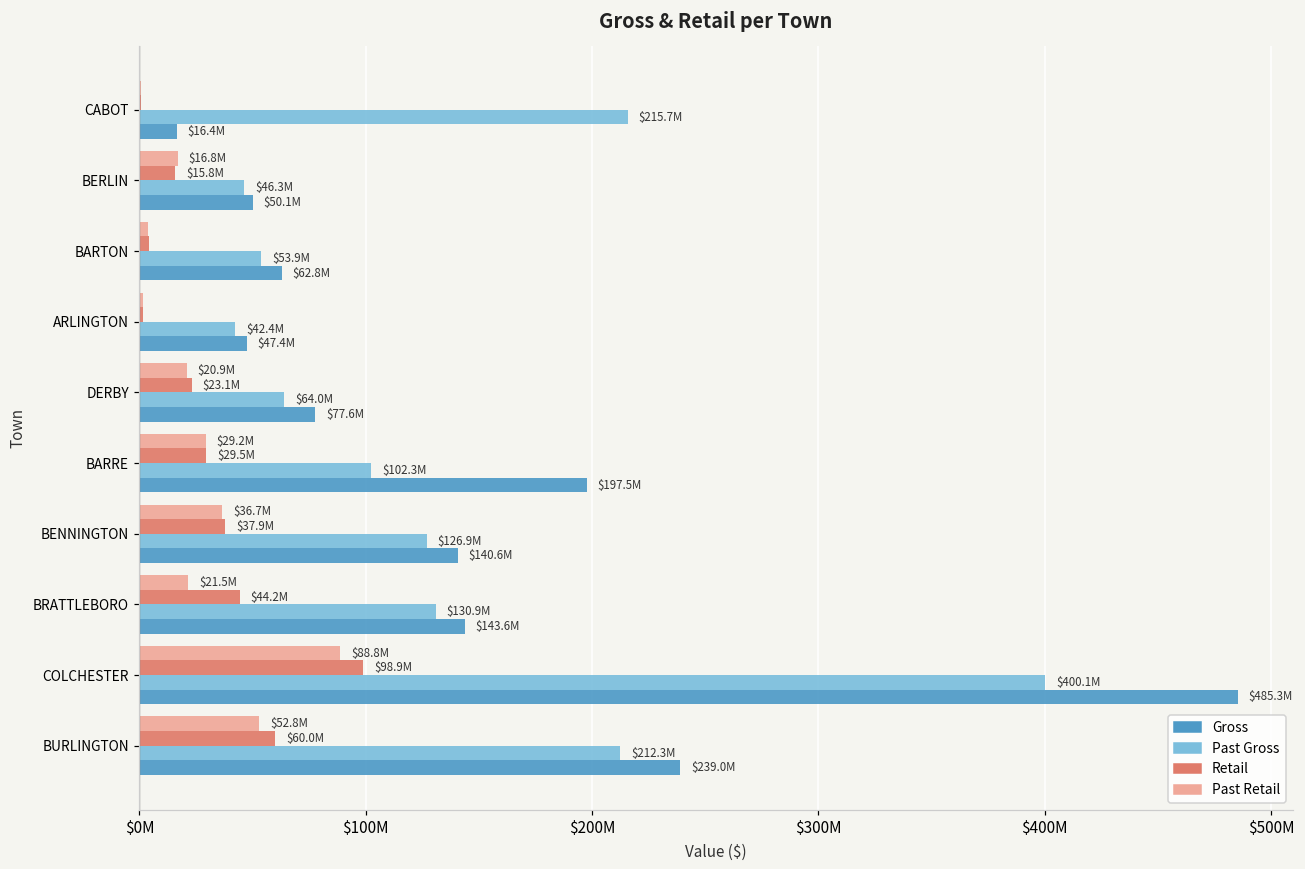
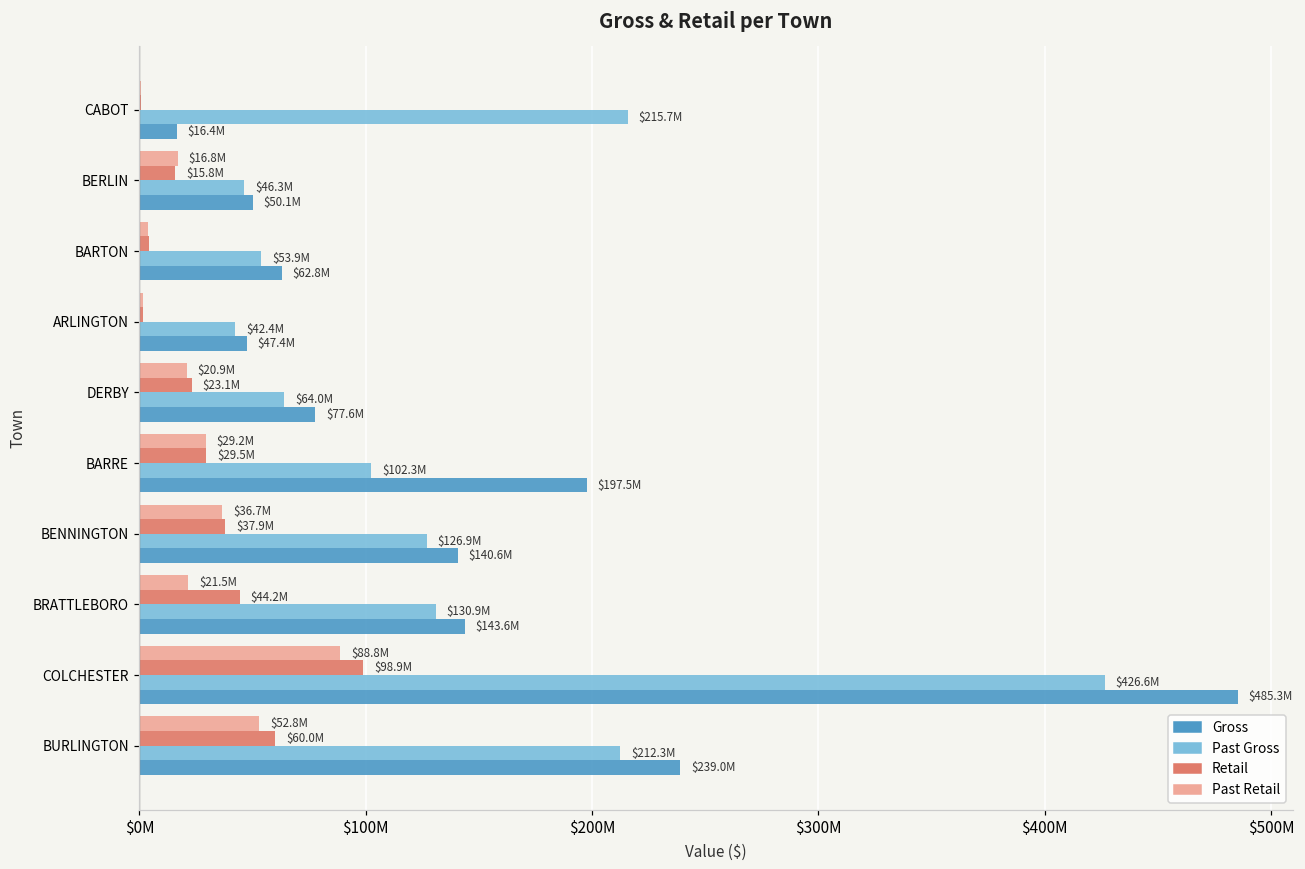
Past Gross, COLCHESTER: $400.1M -> $426.6M
